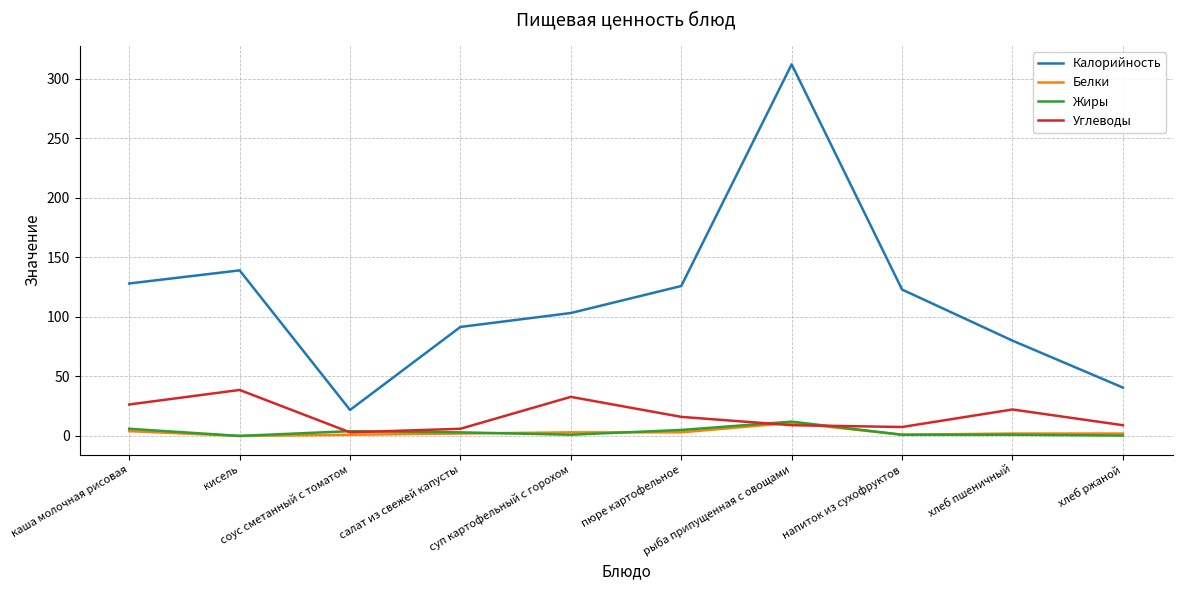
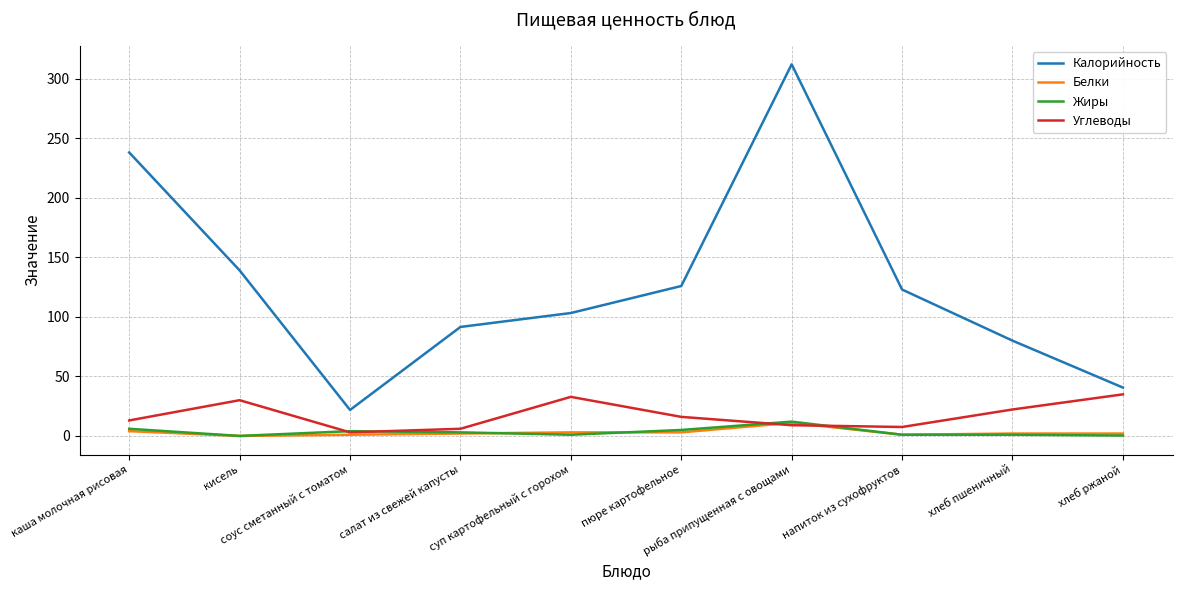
Калорийность, каша молочная рисовая: 128 -> 238
Углеводы, каша молочная рисовая: 26 -> 13
Углеводы, кисель: 39 -> 30
Углеводы, хлеб ржаной: 9 -> 35
